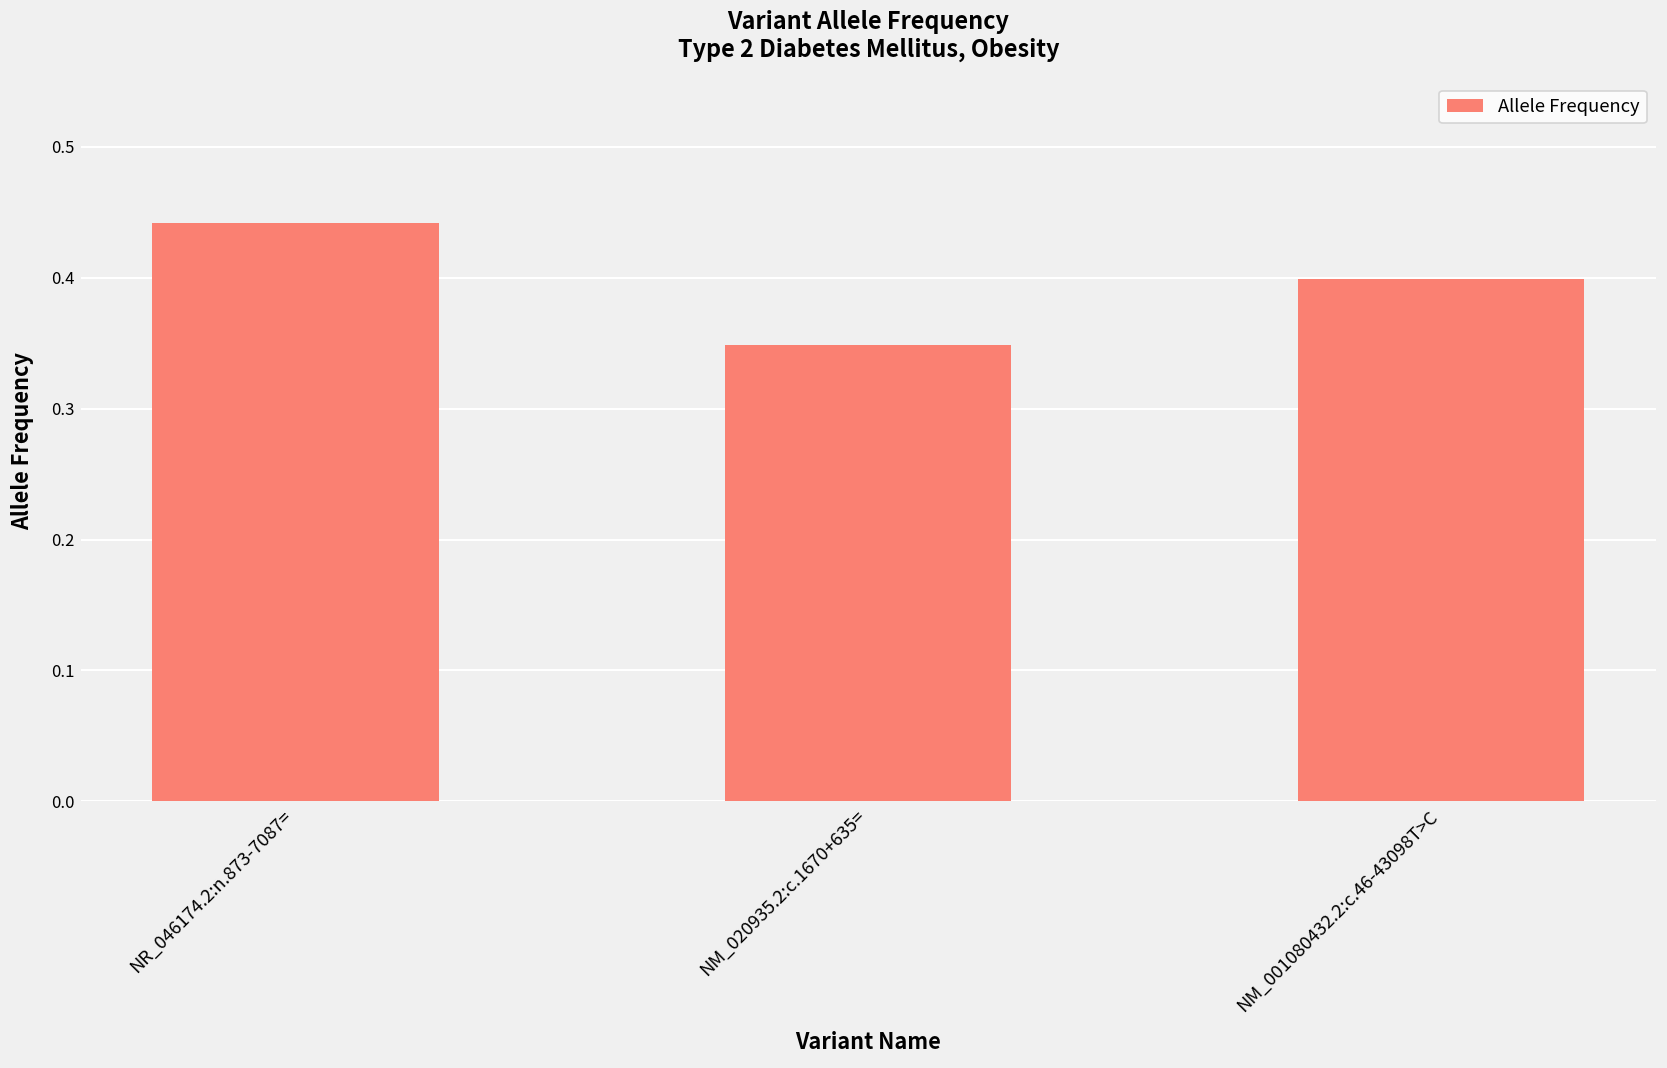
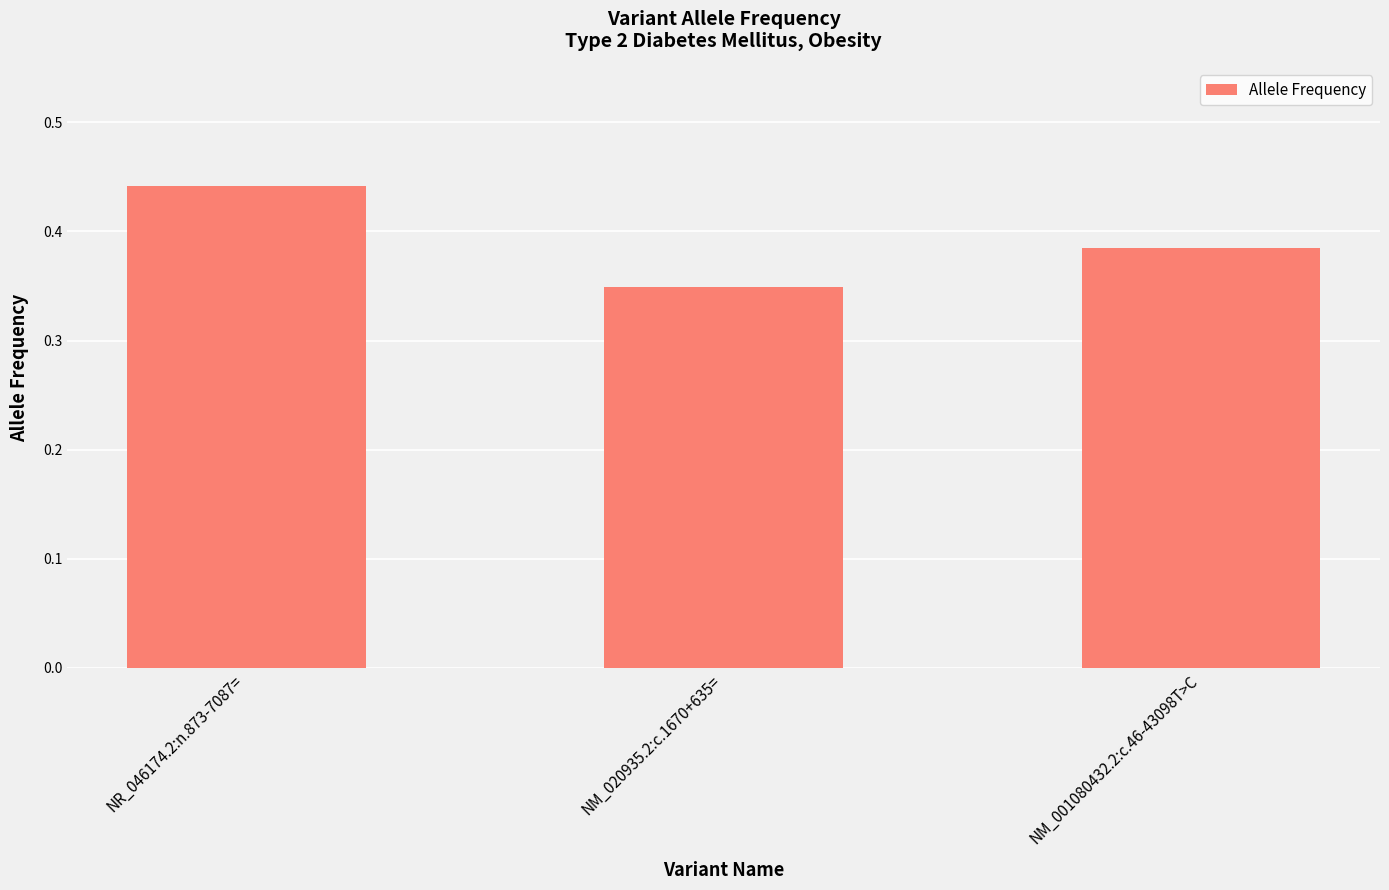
NM_001080432.2:c.46-43098T>C: 0.399 -> 0.385
